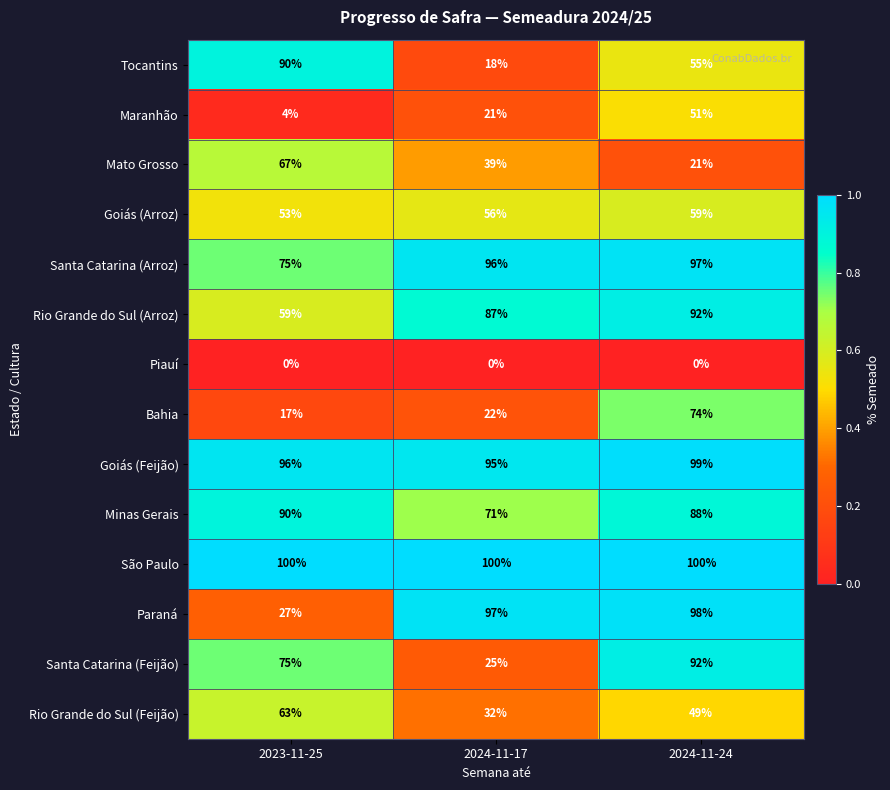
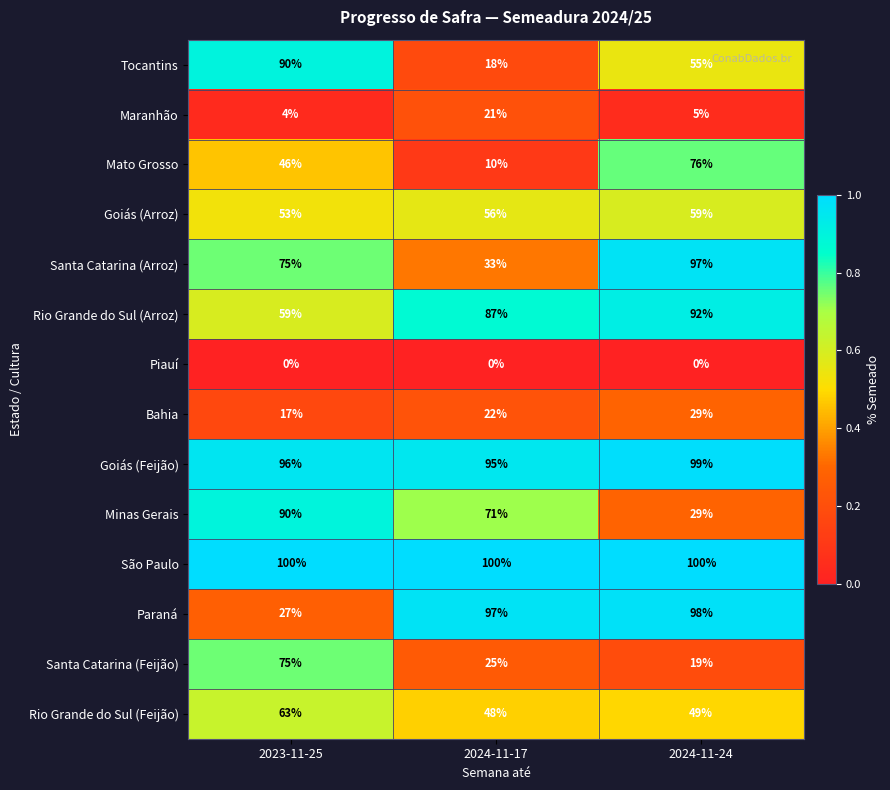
Maranhão, 2024-11-24: 51% -> 5%
Mato Grosso, 2023-11-25: 67% -> 46%
Mato Grosso, 2024-11-17: 39% -> 10%
Mato Grosso, 2024-11-24: 21% -> 76%
Santa Catarina (Arroz), 2024-11-17: 96% -> 33%
Bahia, 2024-11-24: 74% -> 29%
Minas Gerais, 2024-11-24: 88% -> 29%
Santa Catarina (Feijão), 2024-11-24: 92% -> 19%
Rio Grande do Sul (Feijão), 2024-11-17: 32% -> 48%
